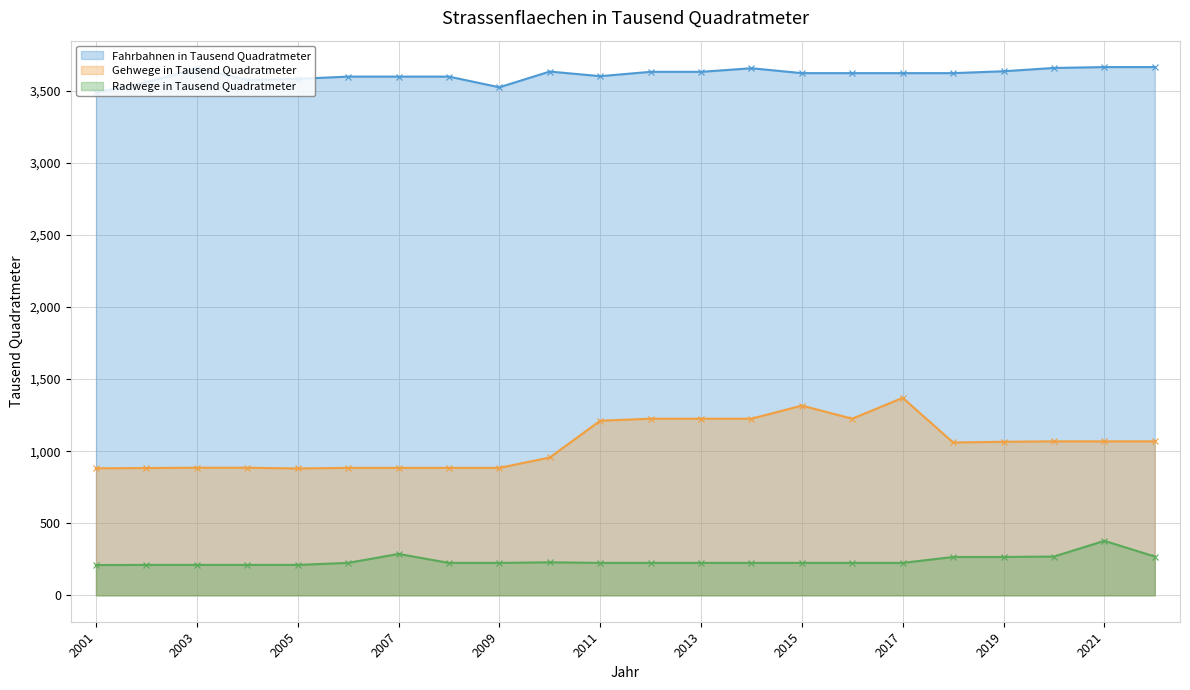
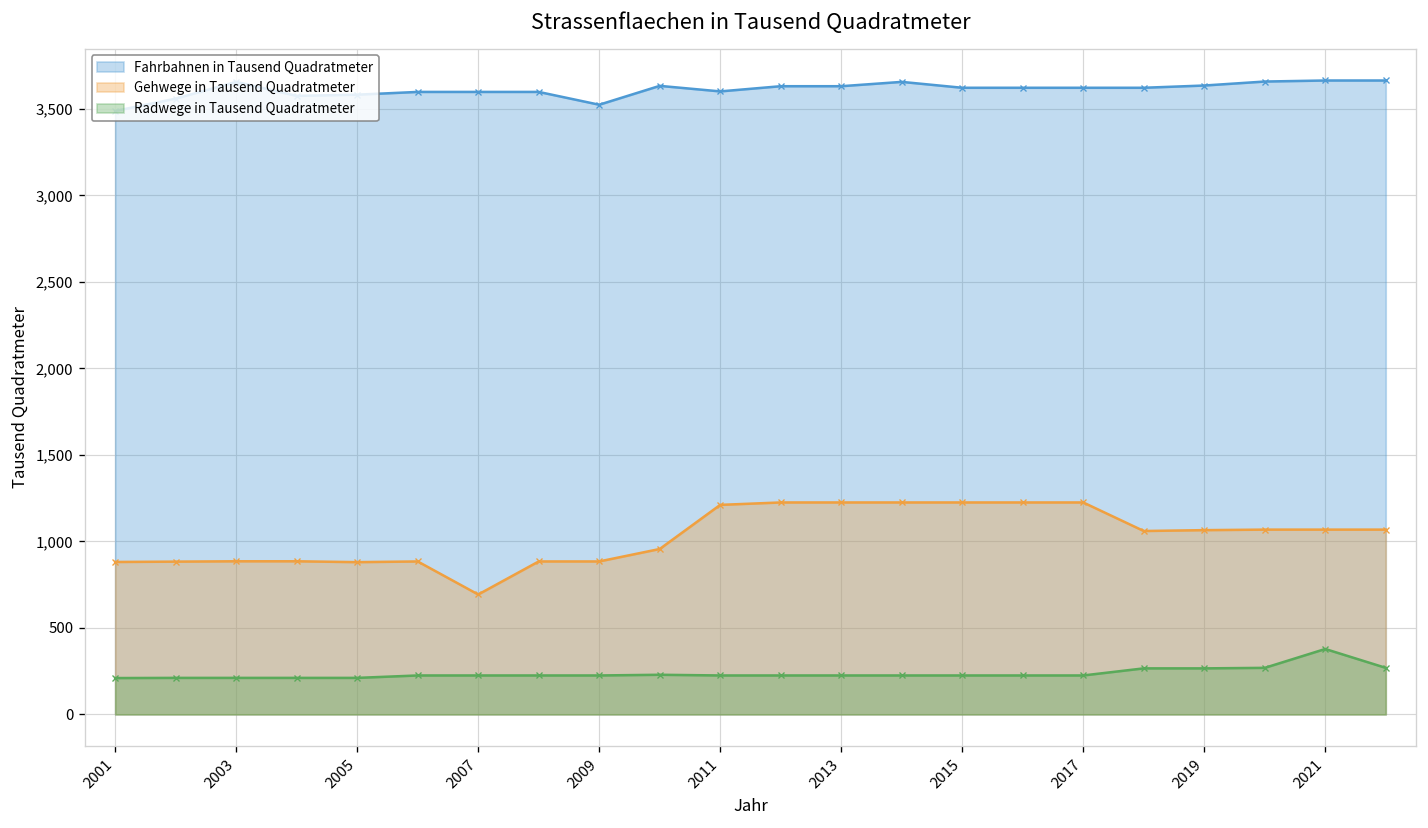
Gehwege in Tausend Quadratmeter, 2007: 880 -> 690
Radwege in Tausend Quadratmeter, 2007: 290 -> 230
Gehwege in Tausend Quadratmeter, 2015: 1,320 -> 1,230
Gehwege in Tausend Quadratmeter, 2017: 1,370 -> 1,230
